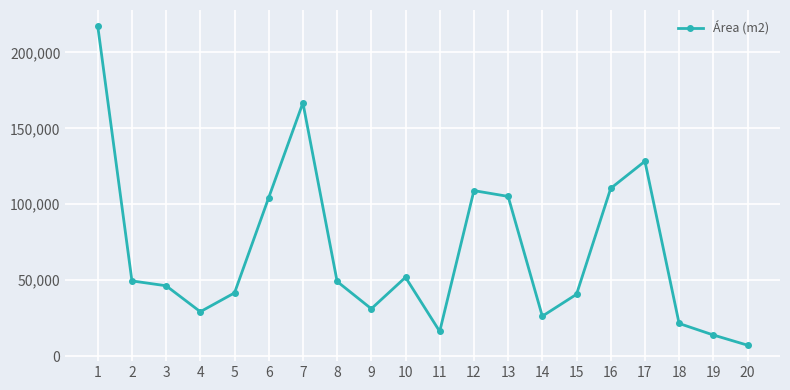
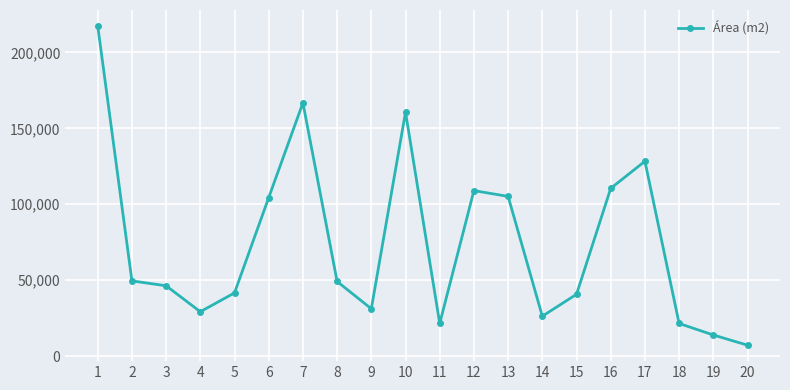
10: 52,000 -> 161,000
11: 16,000 -> 22,000
